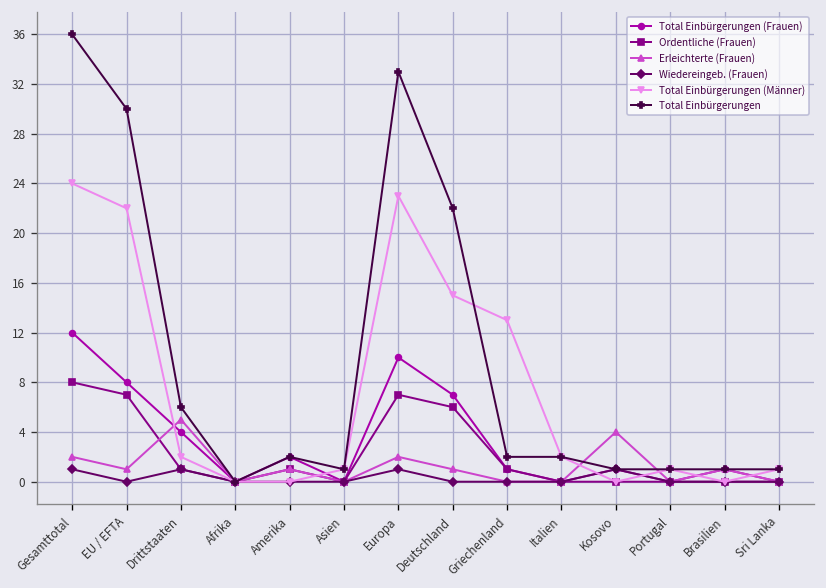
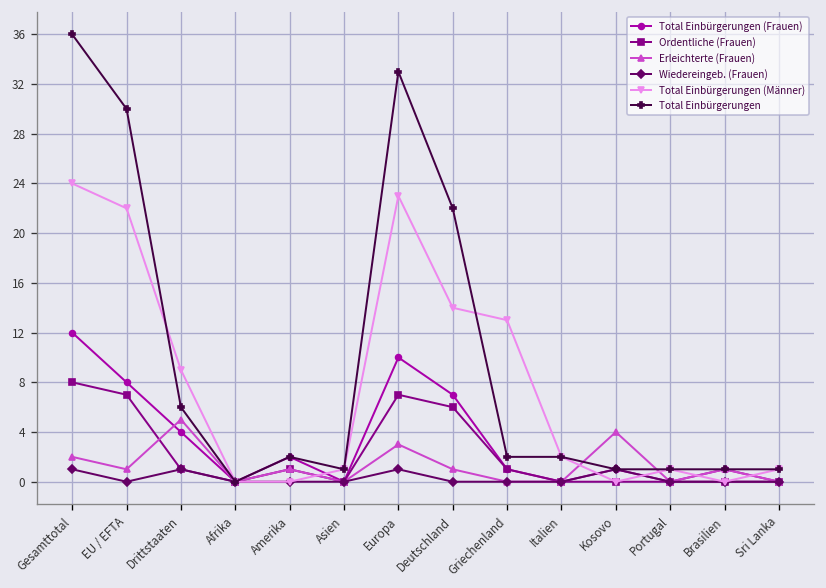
Total Einbürgerungen (Männer), Drittstaaten: 2 -> 9
Erleichterte (Frauen), Europa: 2 -> 3
Total Einbürgerungen (Männer), Deutschland: 15 -> 14
